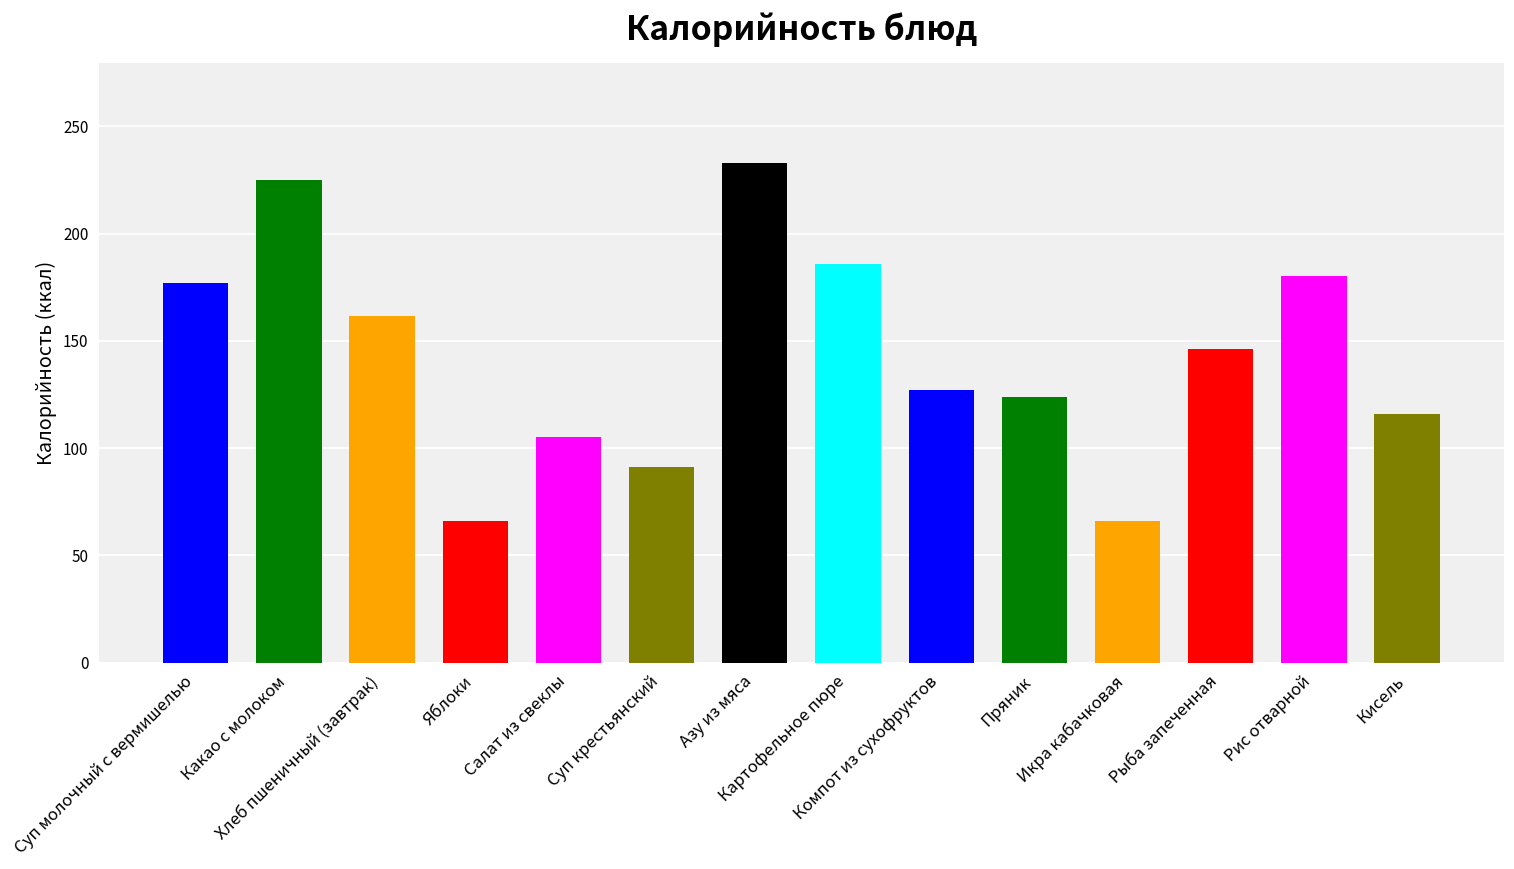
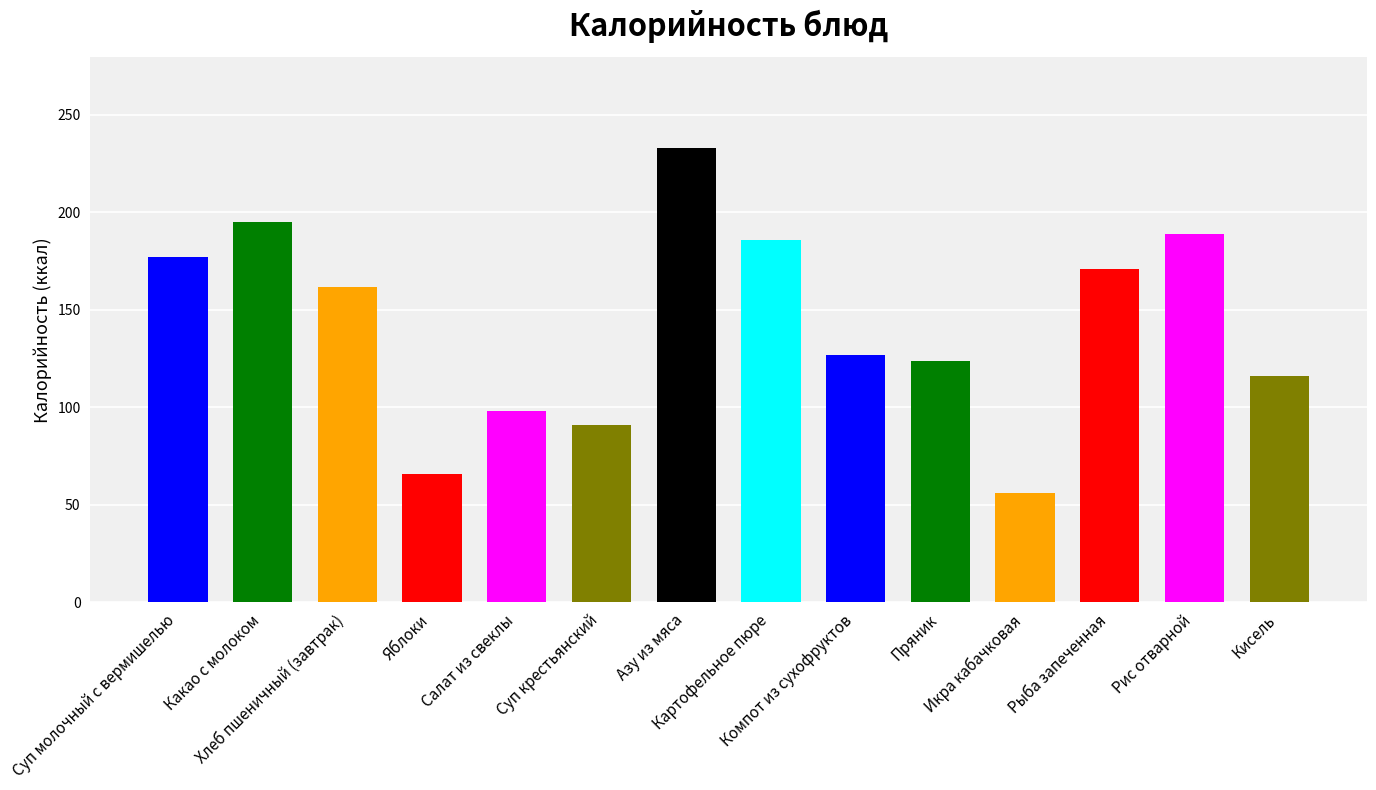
Какао с молоком: 225 -> 195
Салат из свеклы: 105 -> 98
Икра кабачковая: 66 -> 56
Рыба запеченная: 146 -> 171
Рис отварной: 180 -> 189
